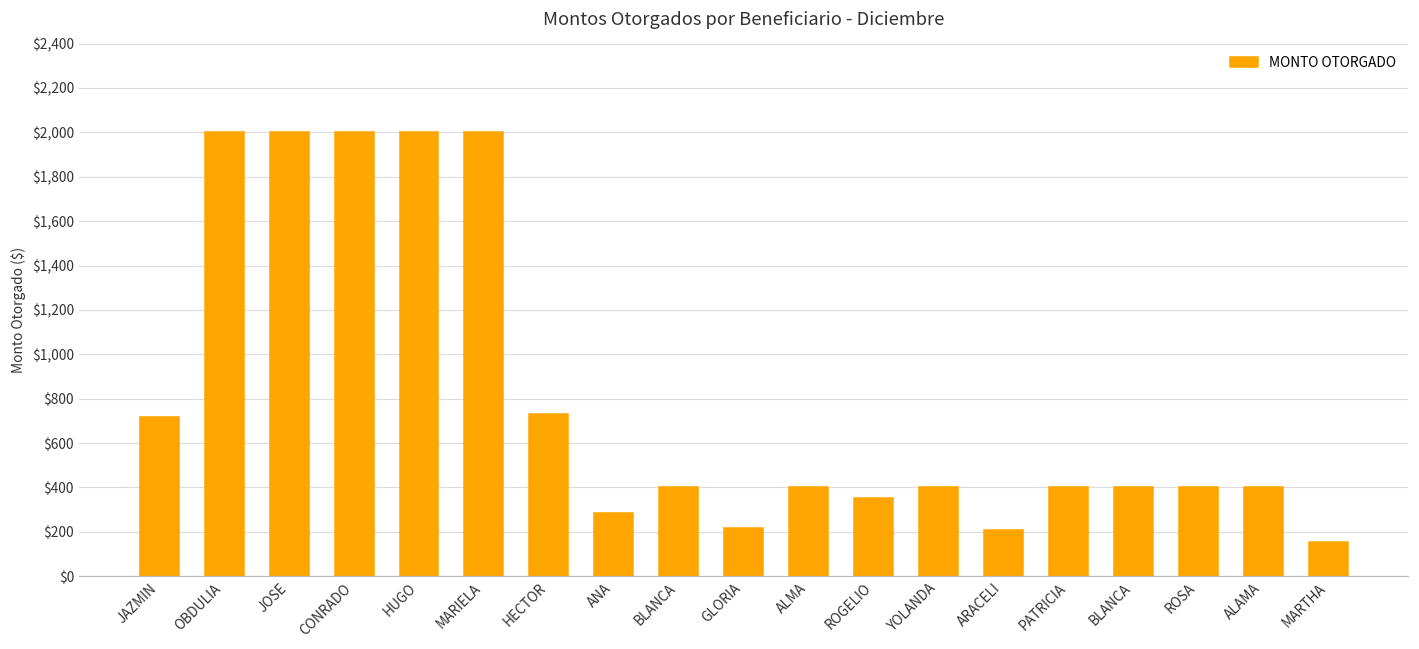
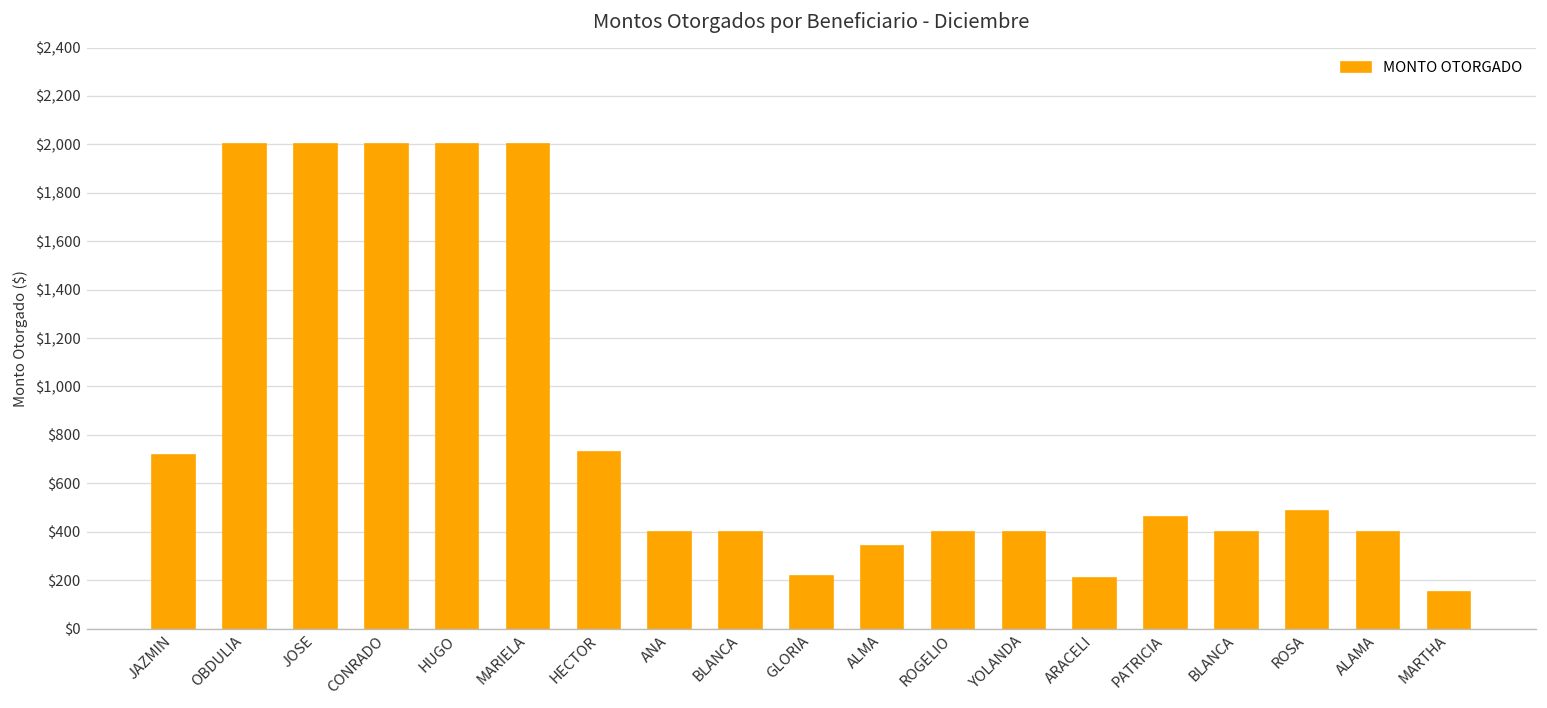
ANA: $290 -> $400
ALMA: $400 -> $340
ROGELIO: $350 -> $400
PATRICIA: $400 -> $460
ROSA: $400 -> $490
